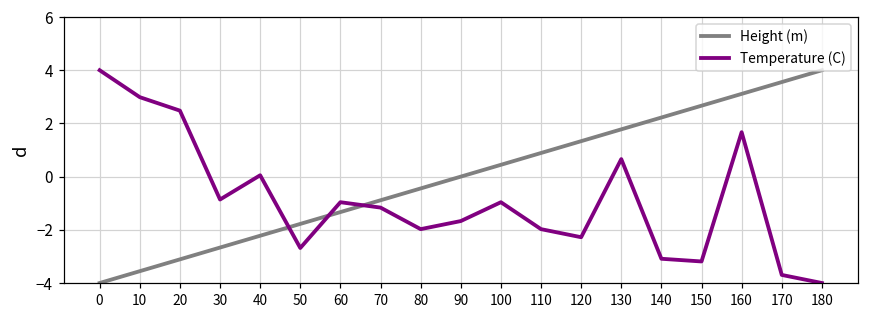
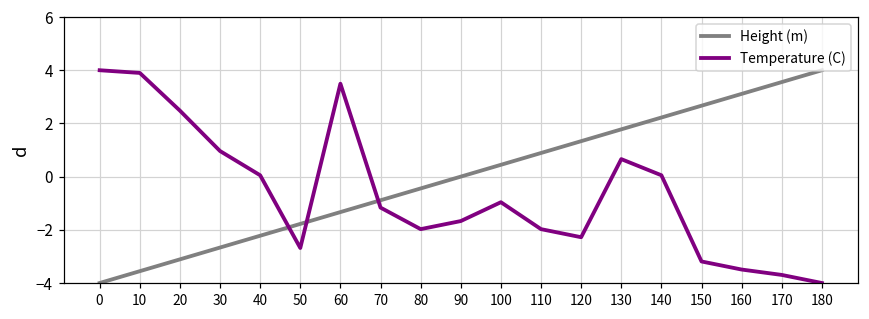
Temperature (C), 10: 3.0 -> 3.9
Temperature (C), 30: -0.9 -> 1.0
Temperature (C), 60: -1.0 -> 3.5
Temperature (C), 140: -3.1 -> 0.1
Temperature (C), 160: 1.7 -> -3.5
